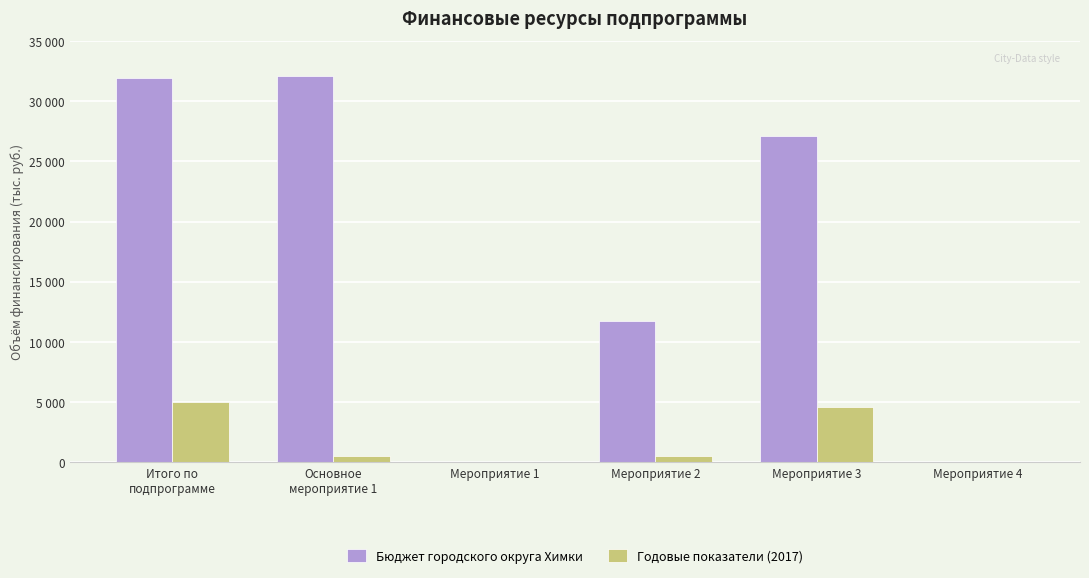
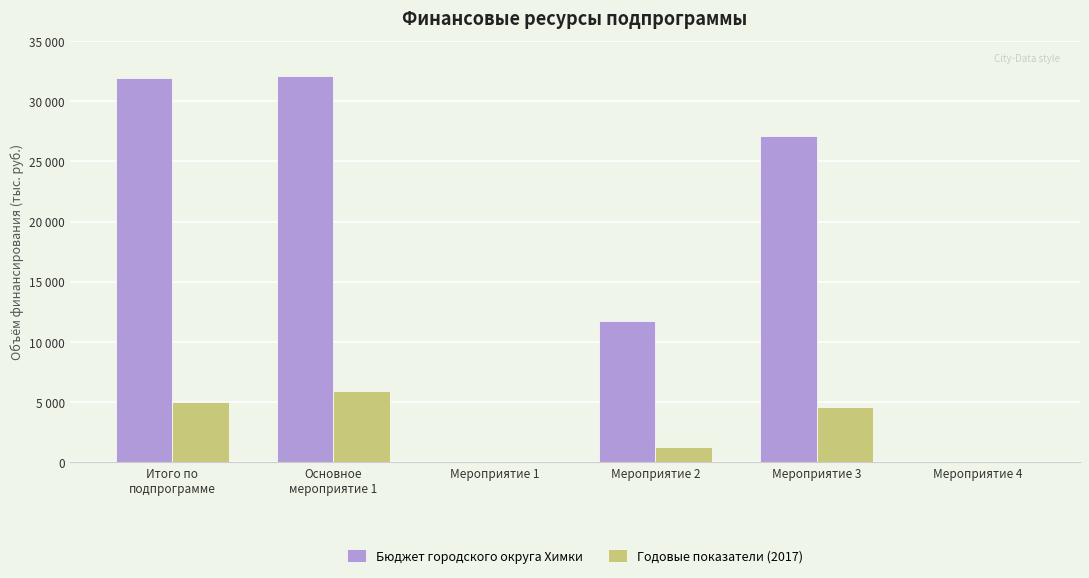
Годовые показатели (2017), Основное мероприятие 1: 500 -> 5900
Годовые показатели (2017), Мероприятие 2: 500 -> 1300
